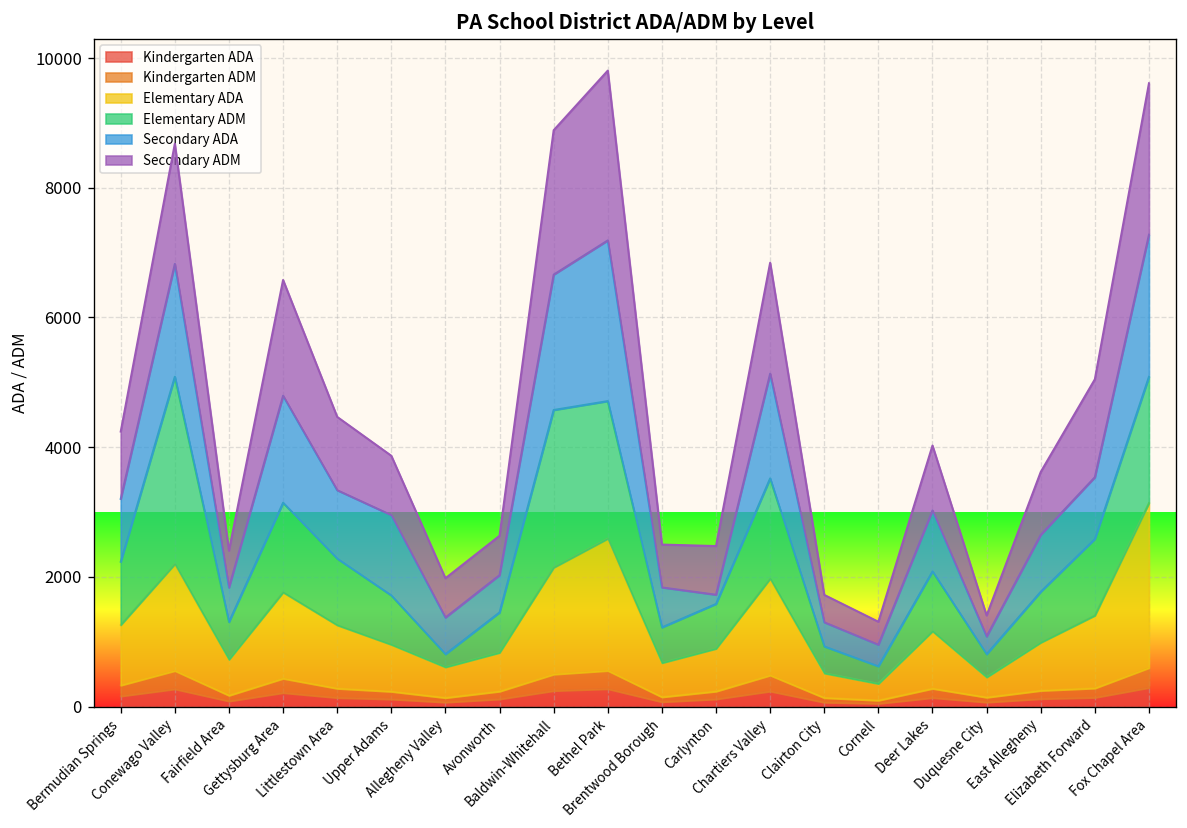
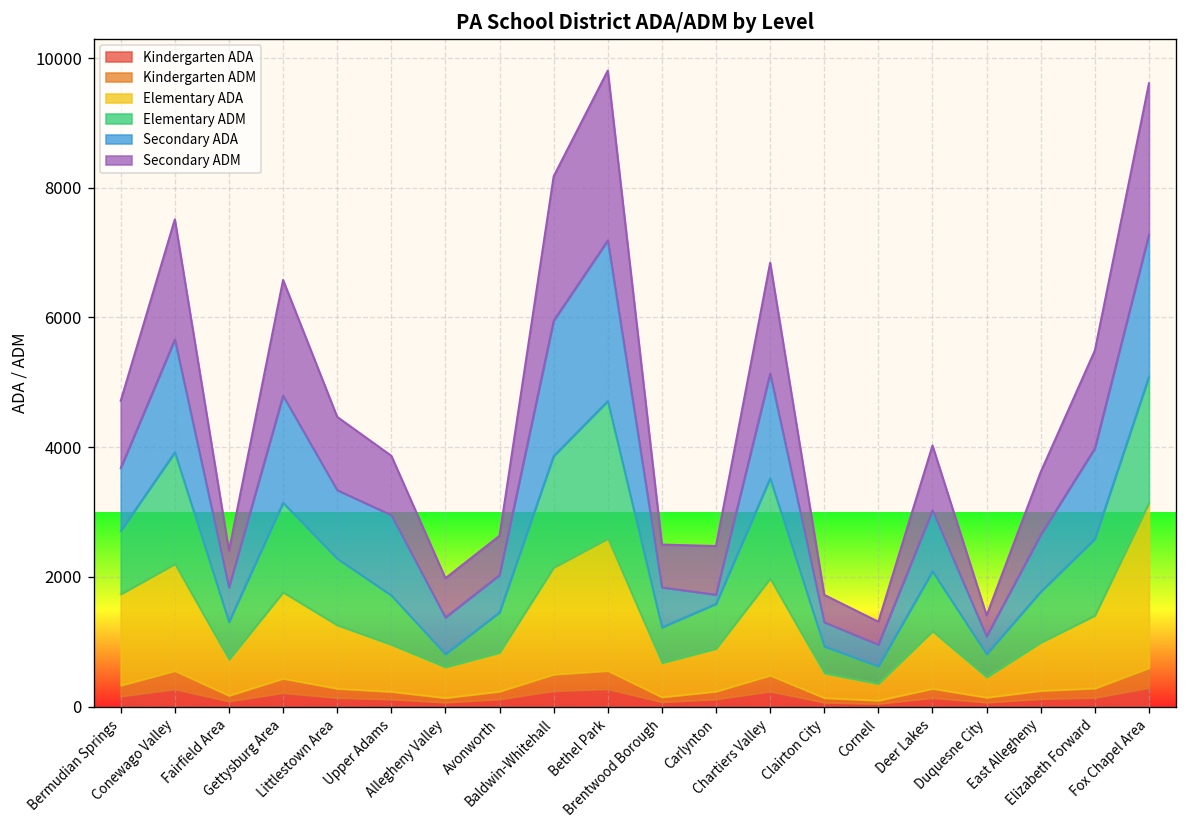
Elementary ADA, Bermudian Springs: 900 -> 1400
Elementary ADM, Conewago Valley: 2900 -> 1700
Elementary ADM, Baldwin-Whitehall: 2400 -> 1700
Secondary ADA, Elizabeth Forward: 1000 -> 1400
